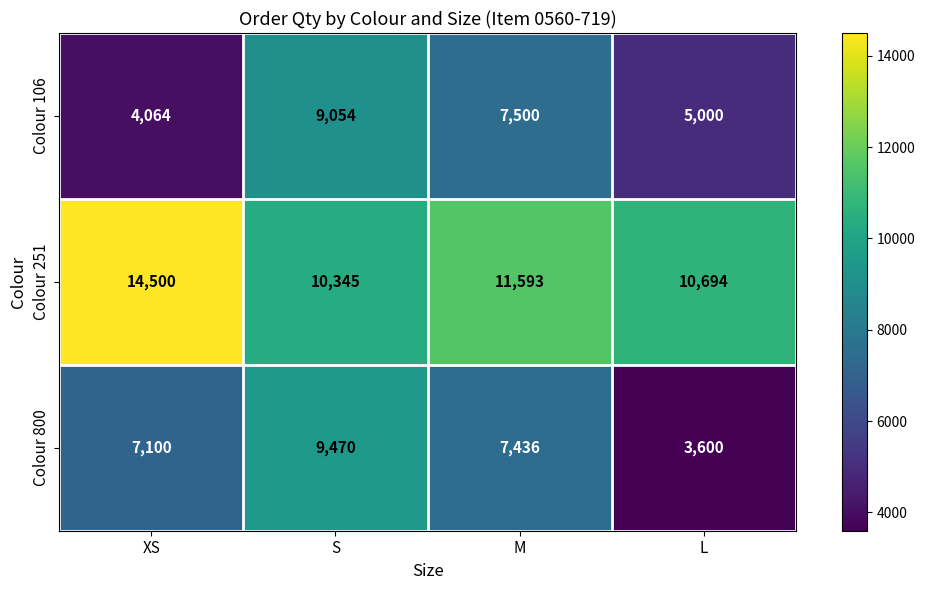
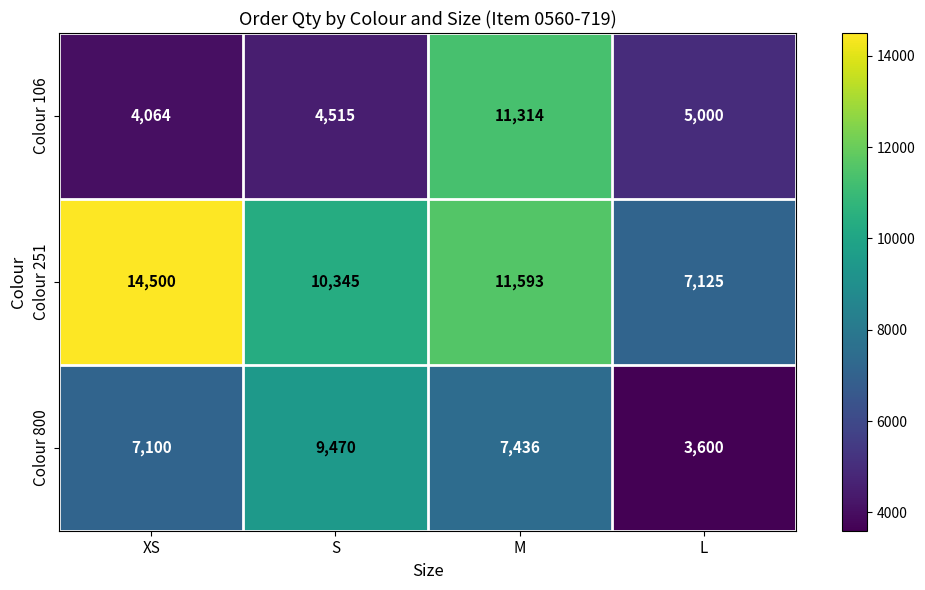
Colour 106, S: 9,054 -> 4,515
Colour 106, M: 7,500 -> 11,314
Colour 251, L: 10,694 -> 7,125
